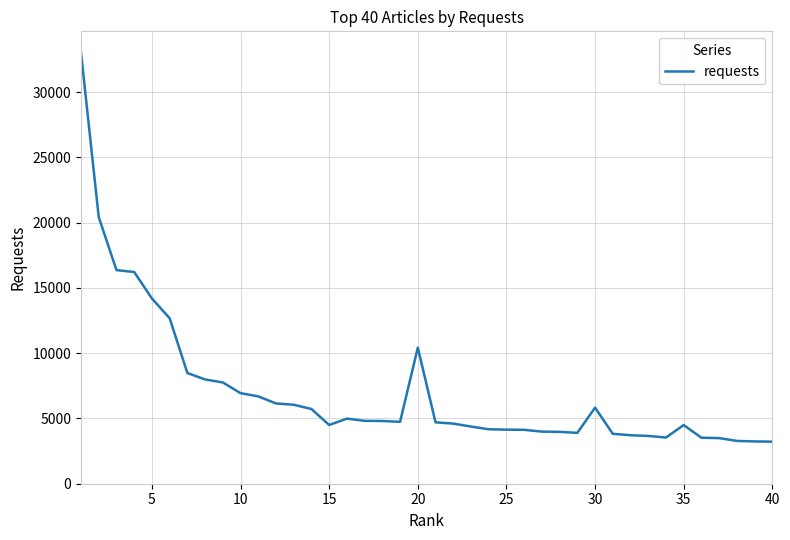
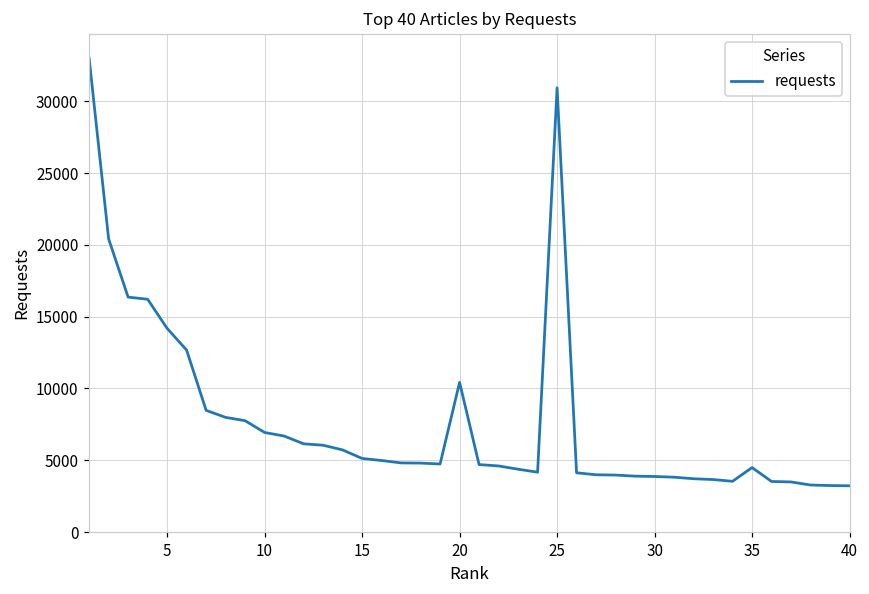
15: 4500 -> 5100
25: 4100 -> 30900
30: 5800 -> 3900
